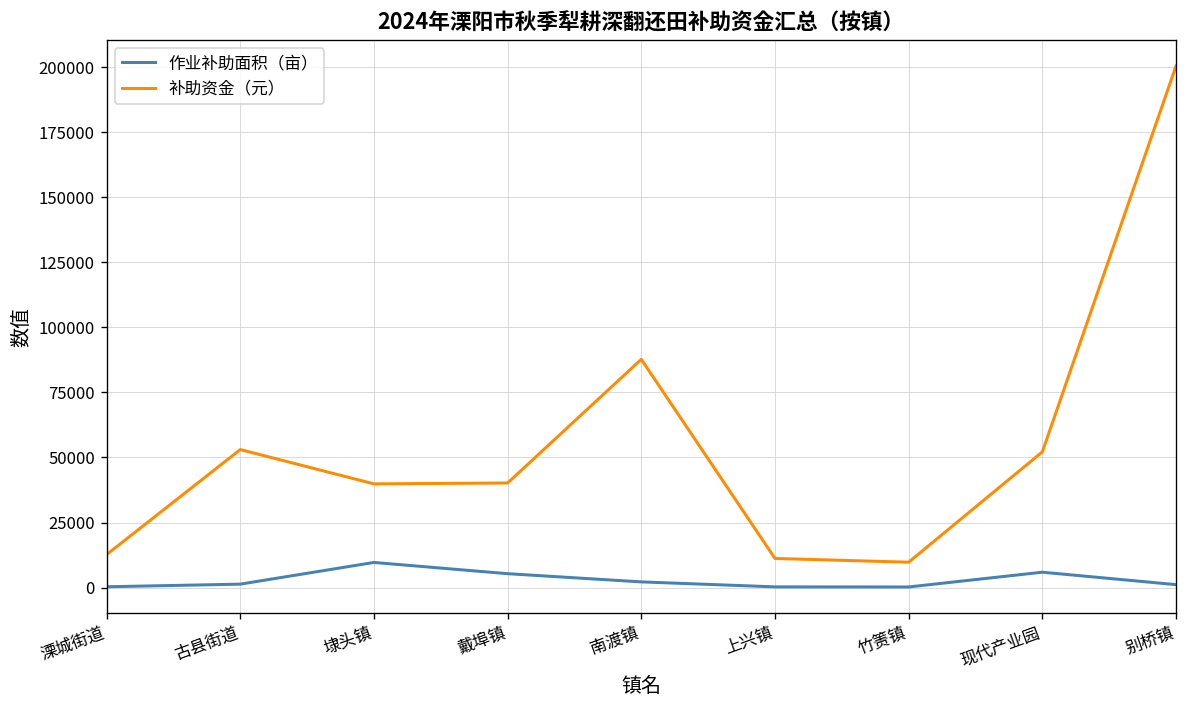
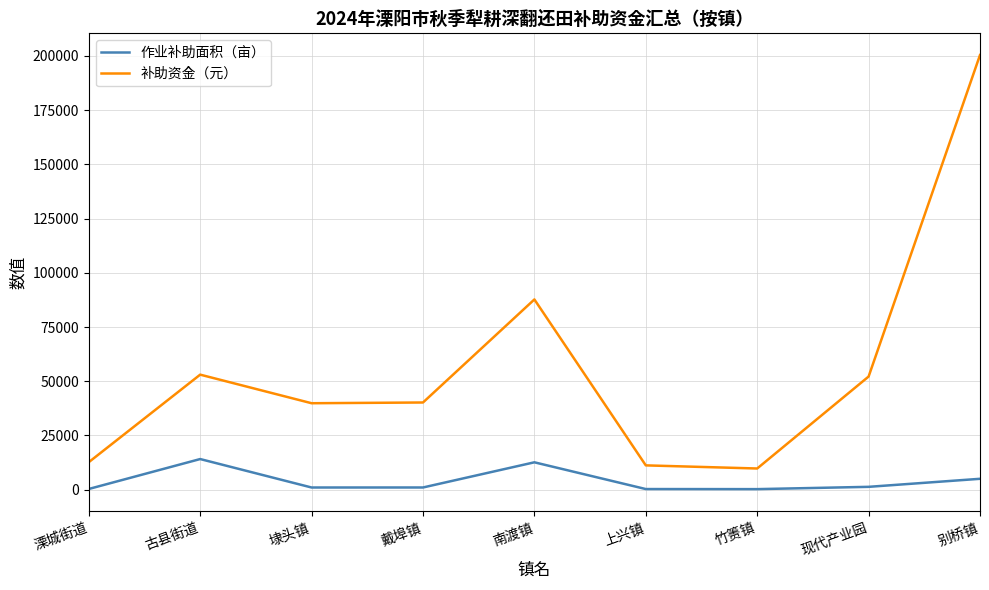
作业补助面积（亩）, 古县街道: 1000 -> 14000
作业补助面积（亩）, 埭头镇: 10000 -> 1000
作业补助面积（亩）, 戴埠镇: 5000 -> 1000
作业补助面积（亩）, 南渡镇: 2000 -> 13000
作业补助面积（亩）, 现代产业园: 6000 -> 1000
作业补助面积（亩）, 别桥镇: 1000 -> 5000
